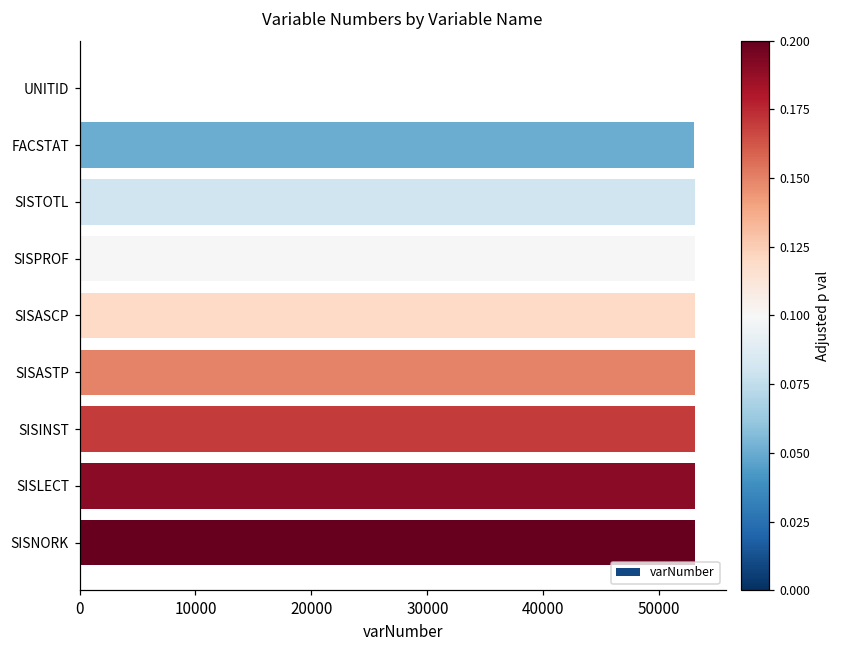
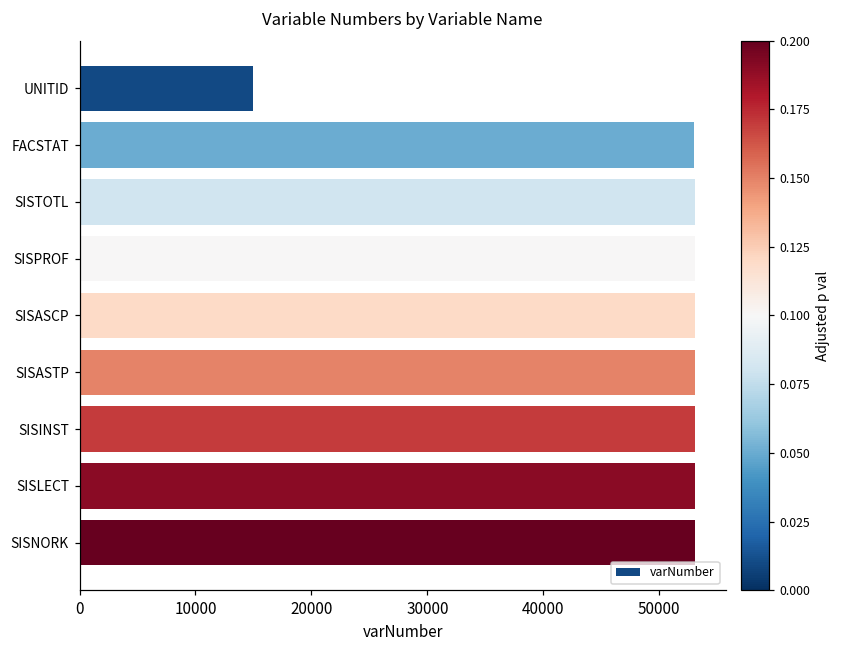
UNITID: 0 -> 15000
